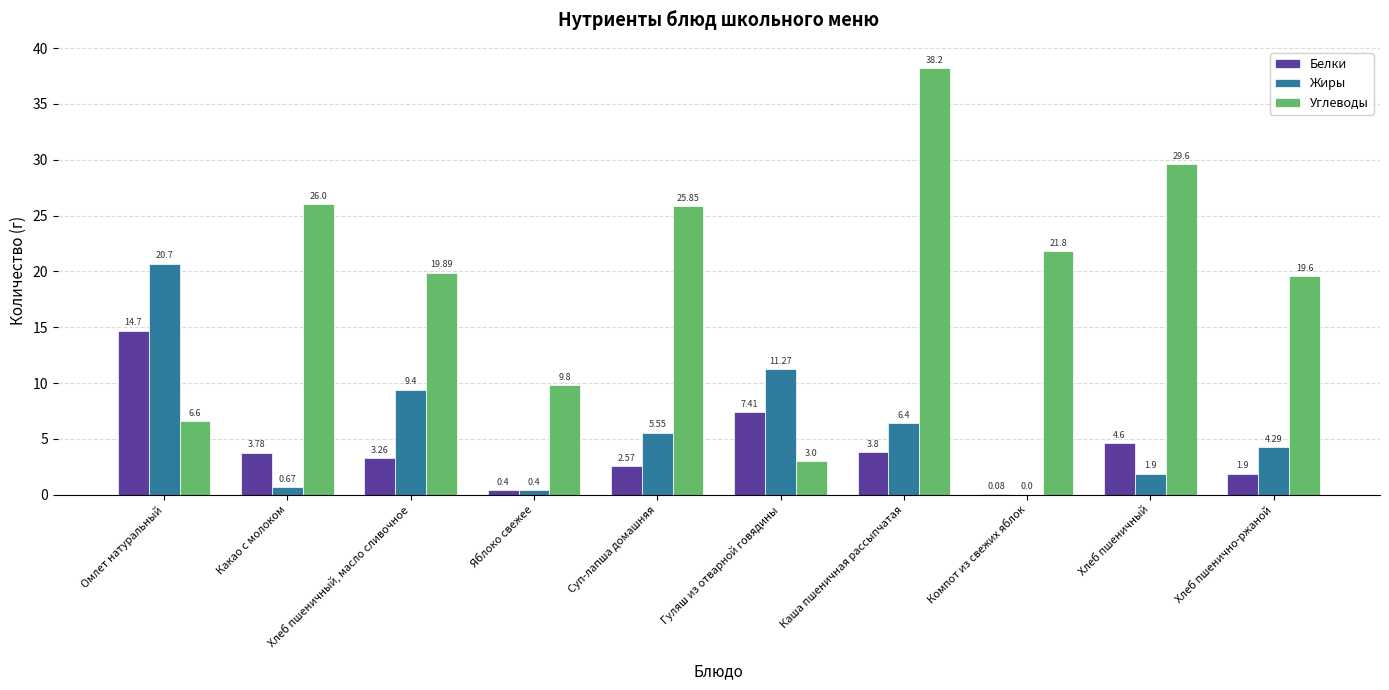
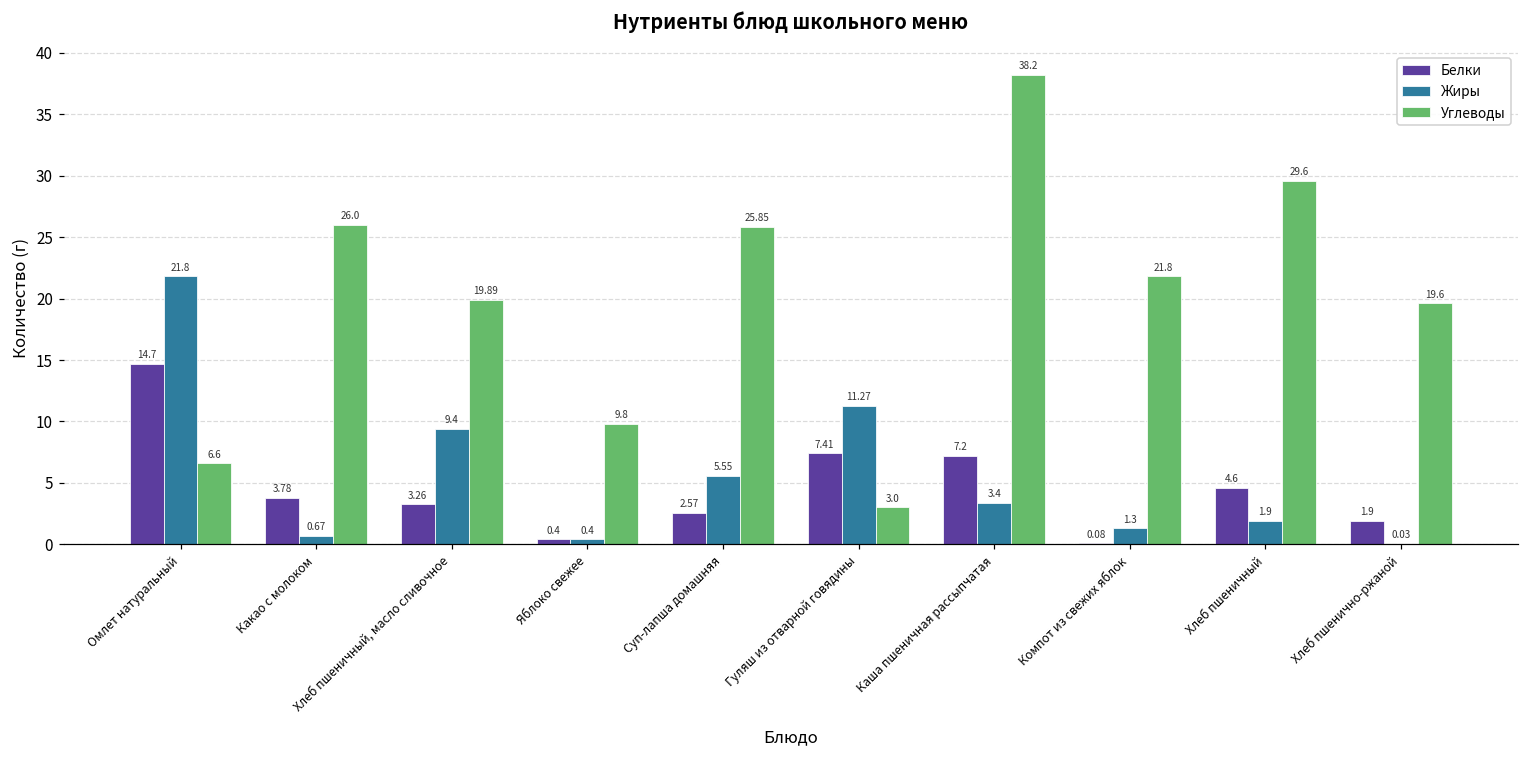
Жиры, Омлет натуральный: 20.7 -> 21.8
Белки, Каша пшеничная рассыпчатая: 3.8 -> 7.2
Жиры, Каша пшеничная рассыпчатая: 6.4 -> 3.4
Жиры, Компот из свежих яблок: 0.0 -> 1.3
Жиры, Хлеб пшенично-ржаной: 4.29 -> 0.03
